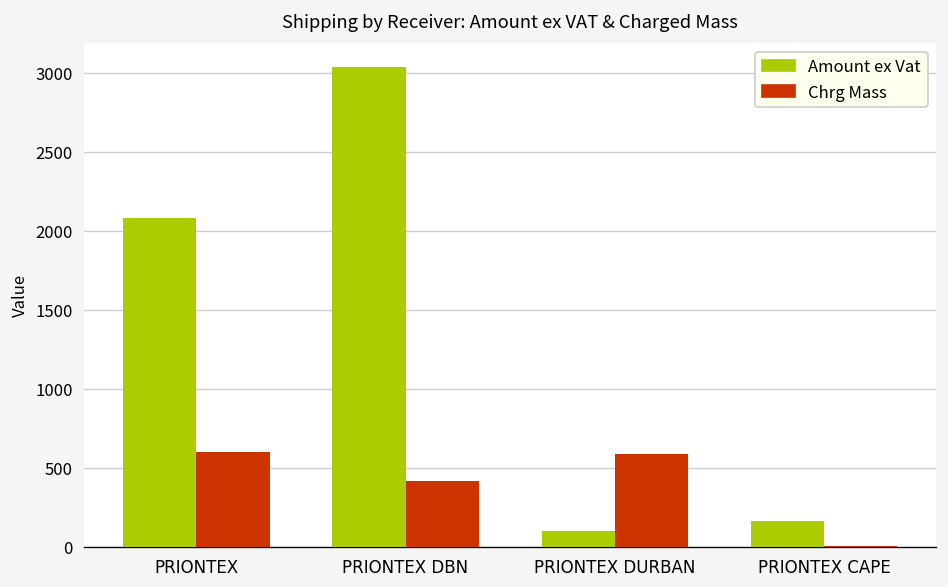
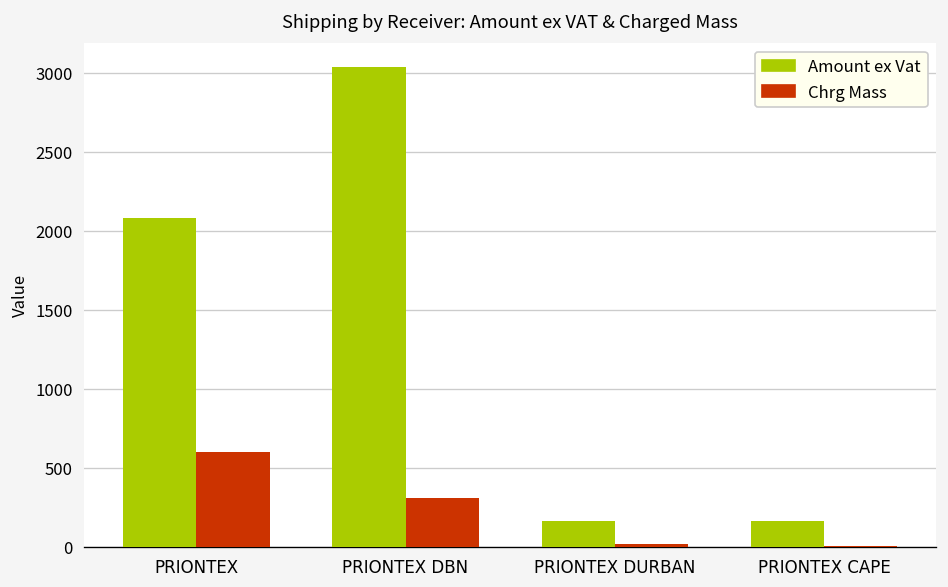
Chrg Mass, PRIONTEX DBN: 410 -> 310
Amount ex Vat, PRIONTEX DURBAN: 100 -> 160
Chrg Mass, PRIONTEX DURBAN: 590 -> 20
